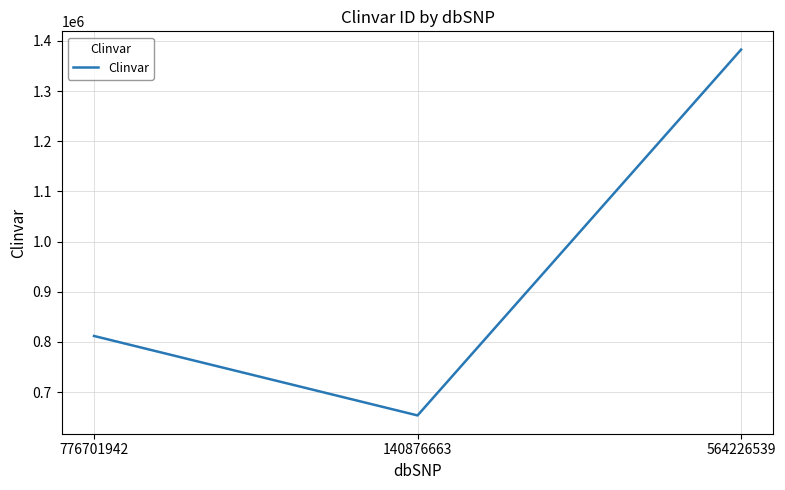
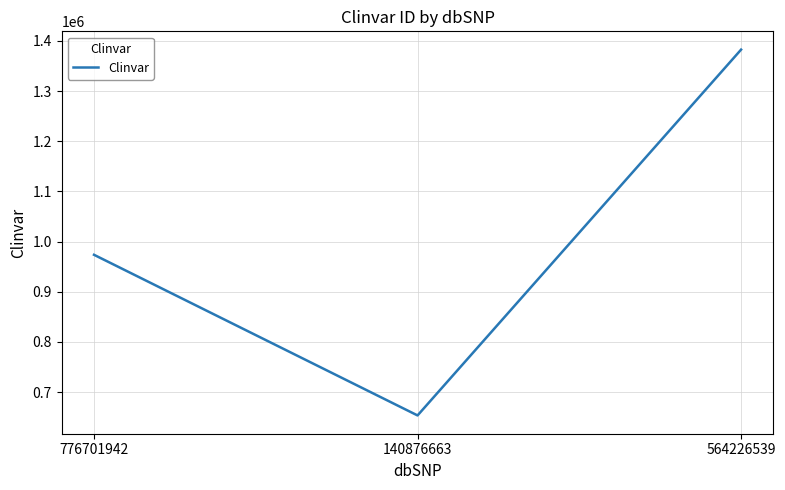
776701942: 810000 -> 970000
